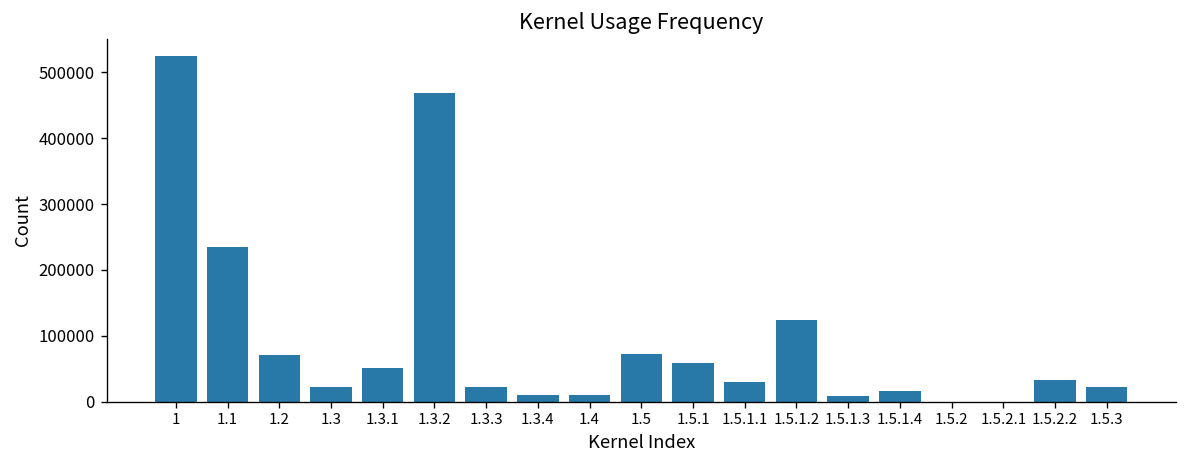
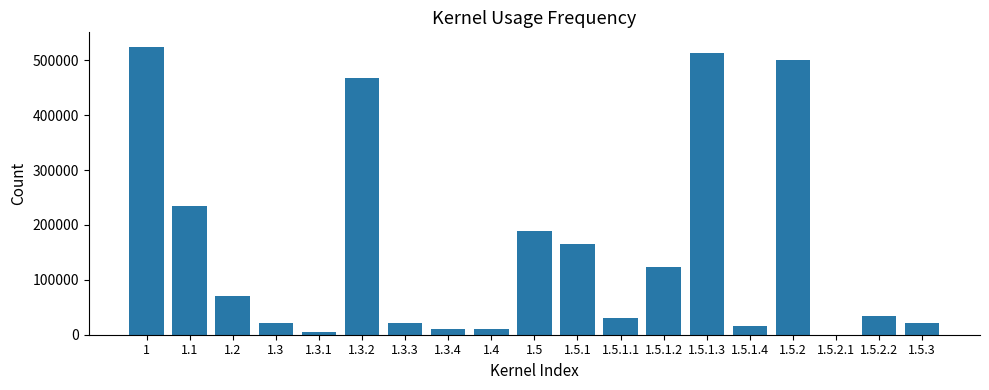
1.3.1: 50000 -> 10000
1.5: 70000 -> 190000
1.5.1: 60000 -> 170000
1.5.1.3: 10000 -> 510000
1.5.2: 0 -> 500000
